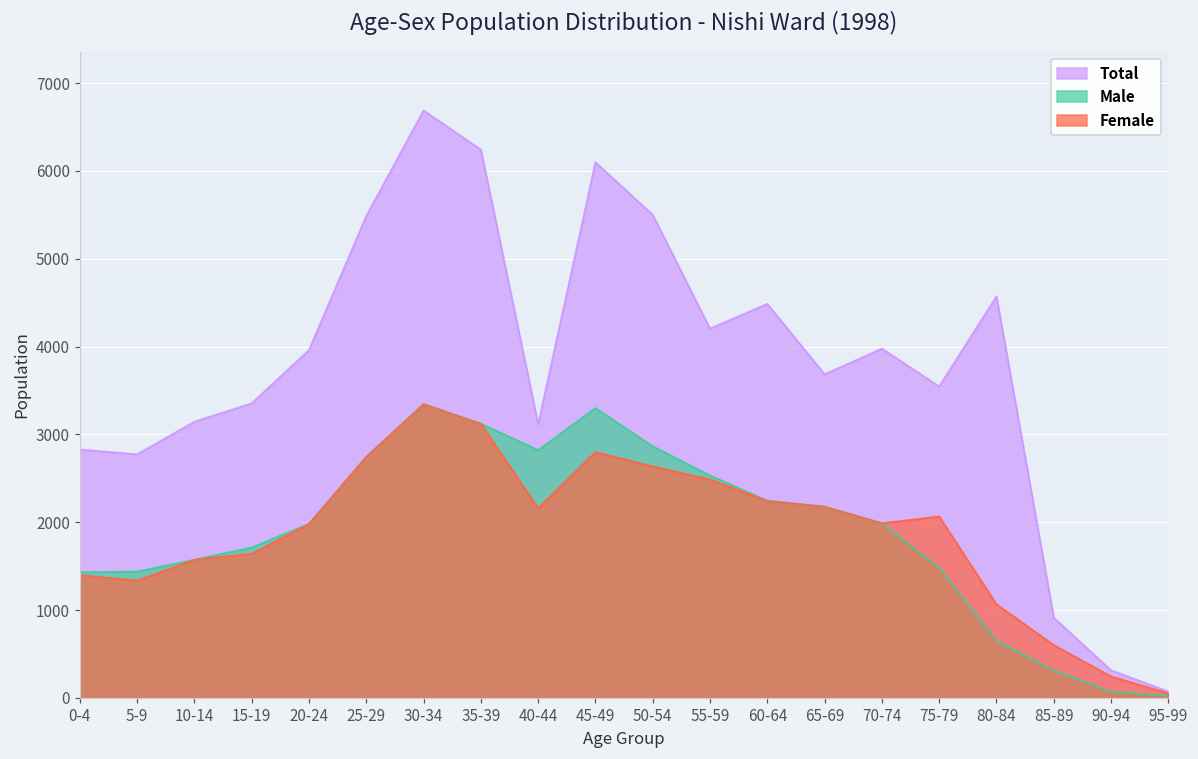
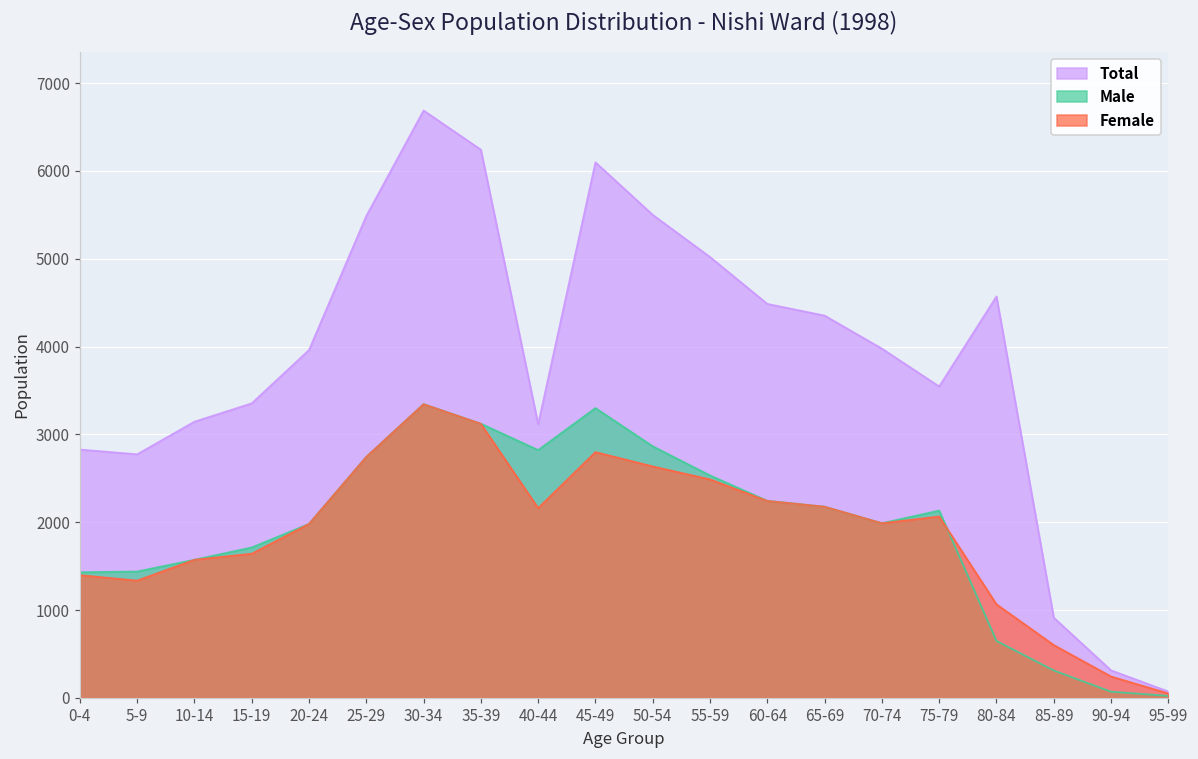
Total, 55-59: 4200 -> 5000
Total, 65-69: 3700 -> 4400
Male, 75-79: 1500 -> 2100
